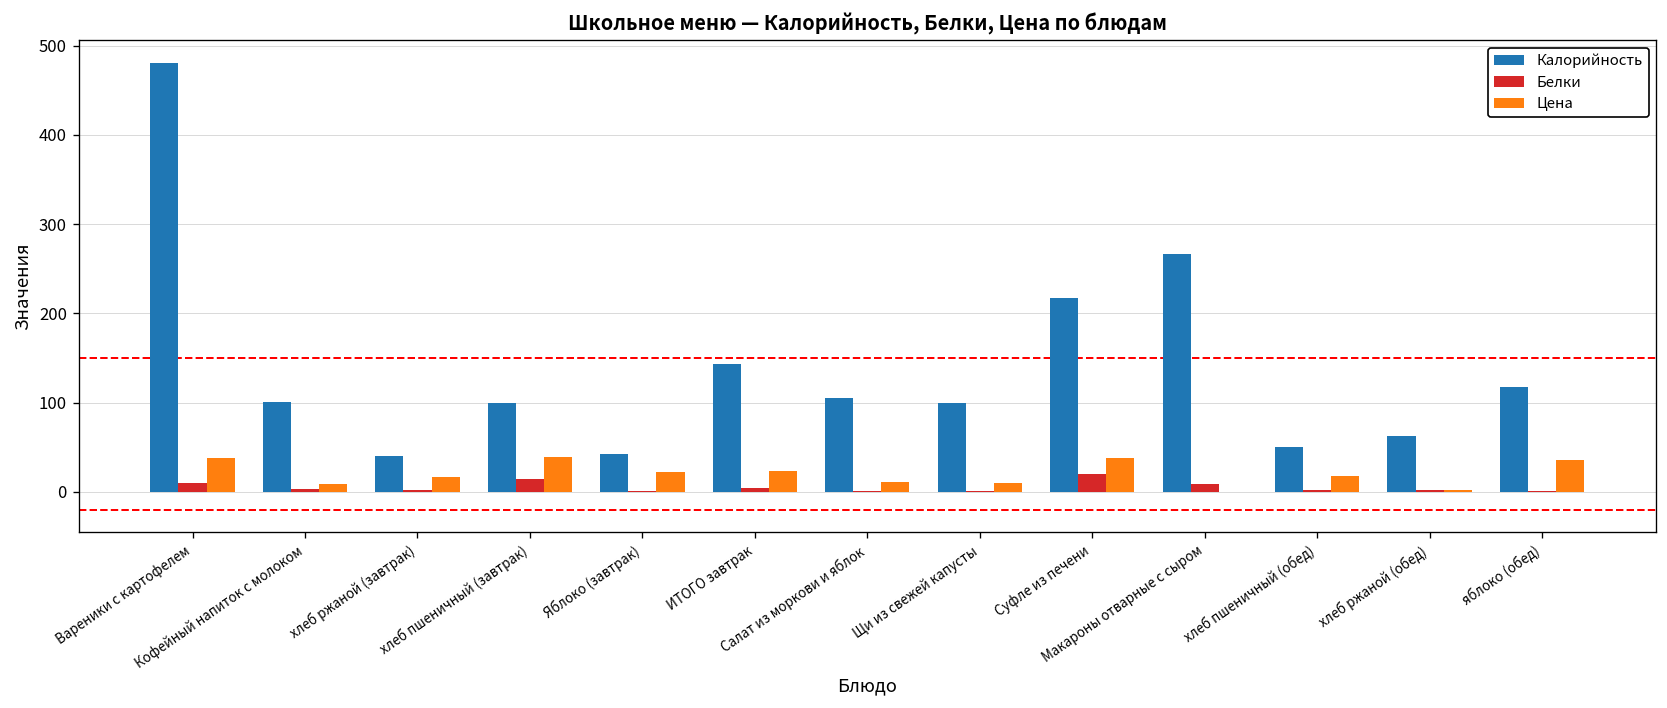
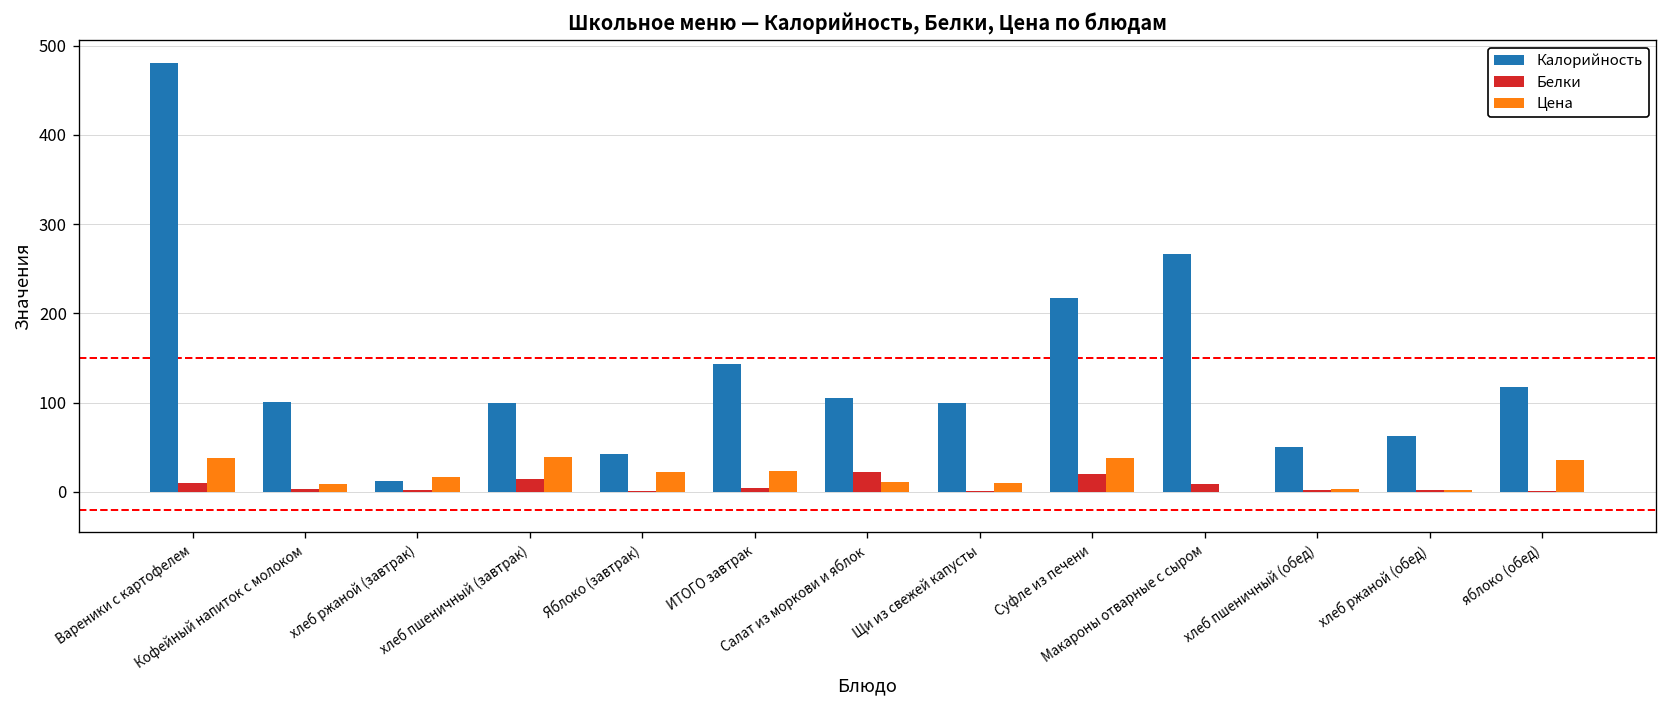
Калорийность, хлеб ржаной (завтрак): 40 -> 10
Белки, Салат из моркови и яблок: 0 -> 20
Цена, хлеб пшеничный (обед): 20 -> 0
